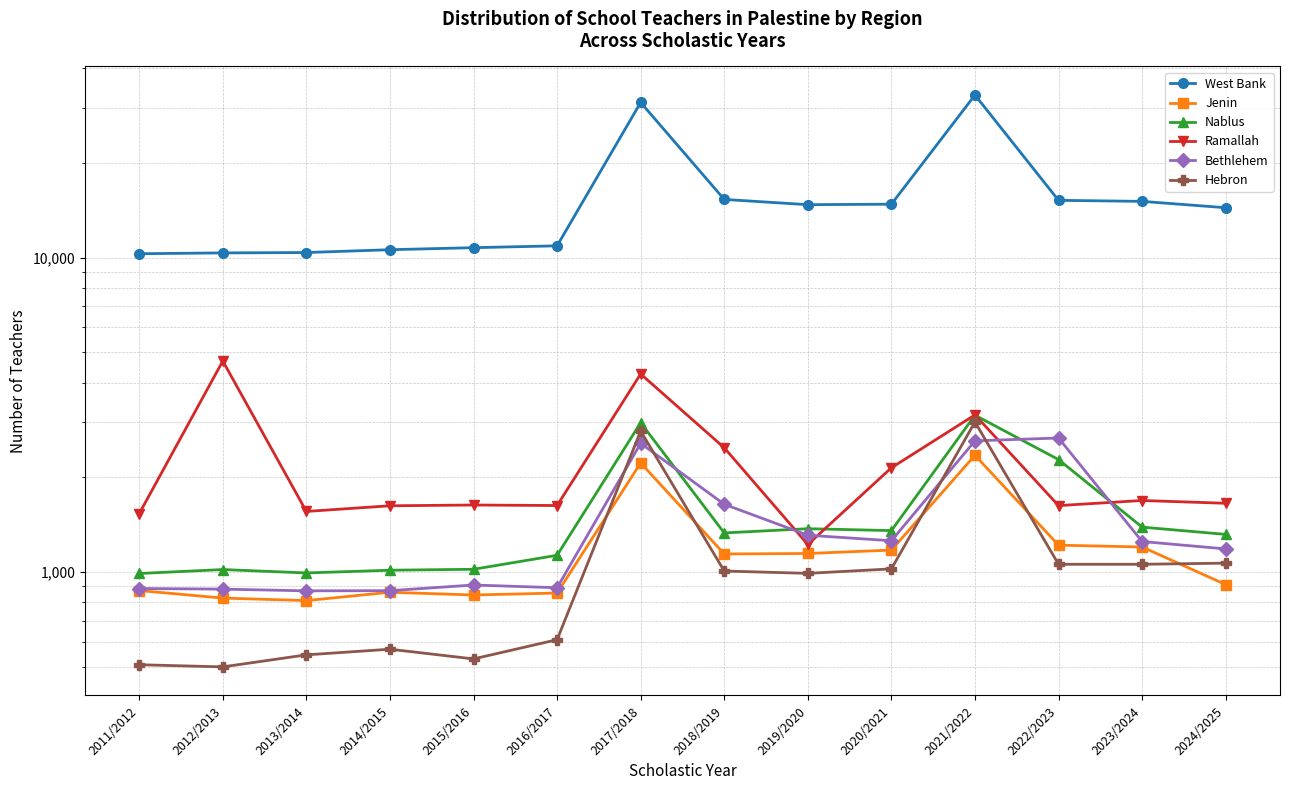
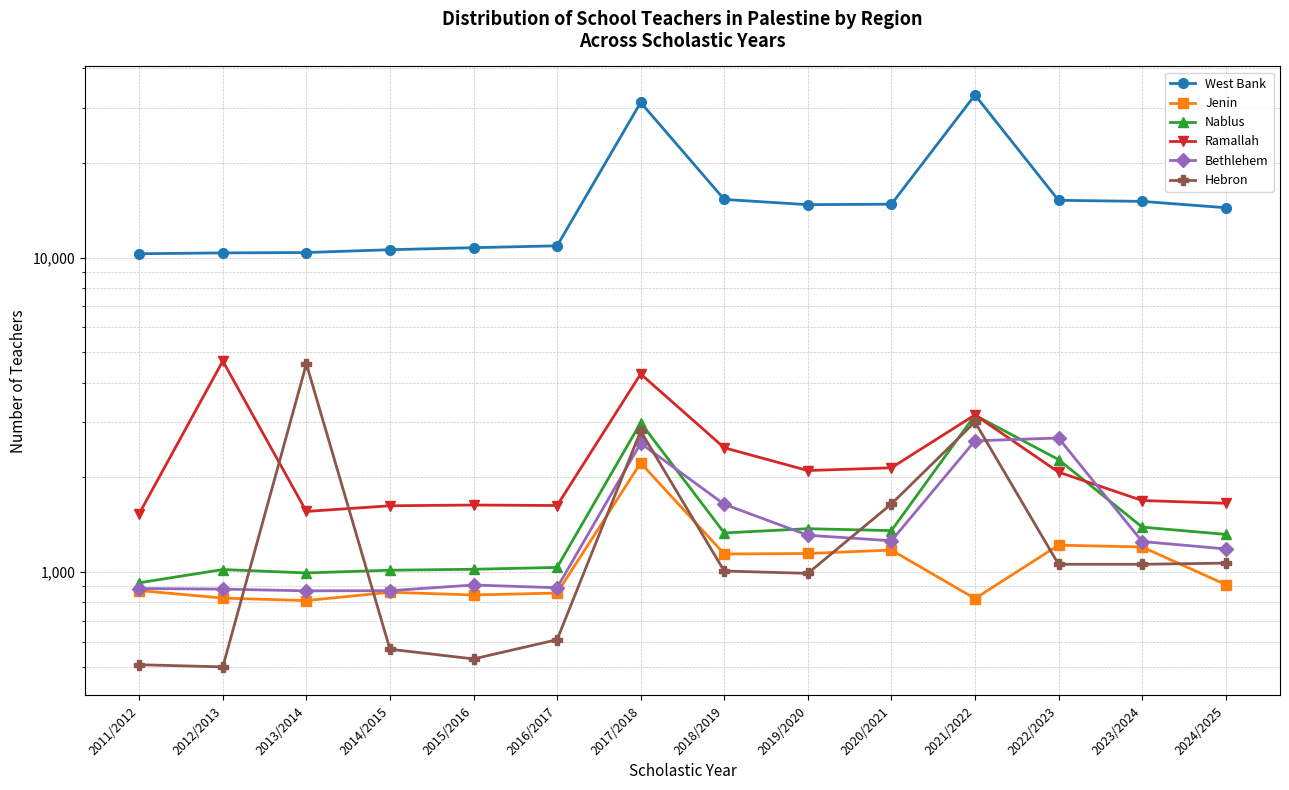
Nablus, 2011/2012: 990 -> 920
Hebron, 2013/2014: 550 -> 4,600
Nablus, 2016/2017: 1,130 -> 1,030
Ramallah, 2019/2020: 1,220 -> 2,100
Hebron, 2020/2021: 1,020 -> 1,600
Jenin, 2021/2022: 2,400 -> 820
Ramallah, 2022/2023: 1,600 -> 2,100
